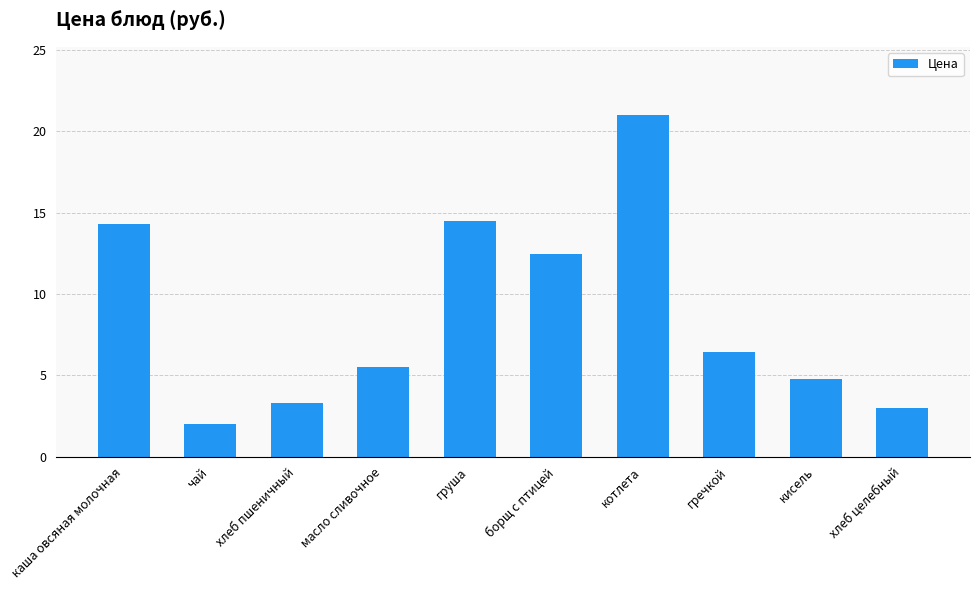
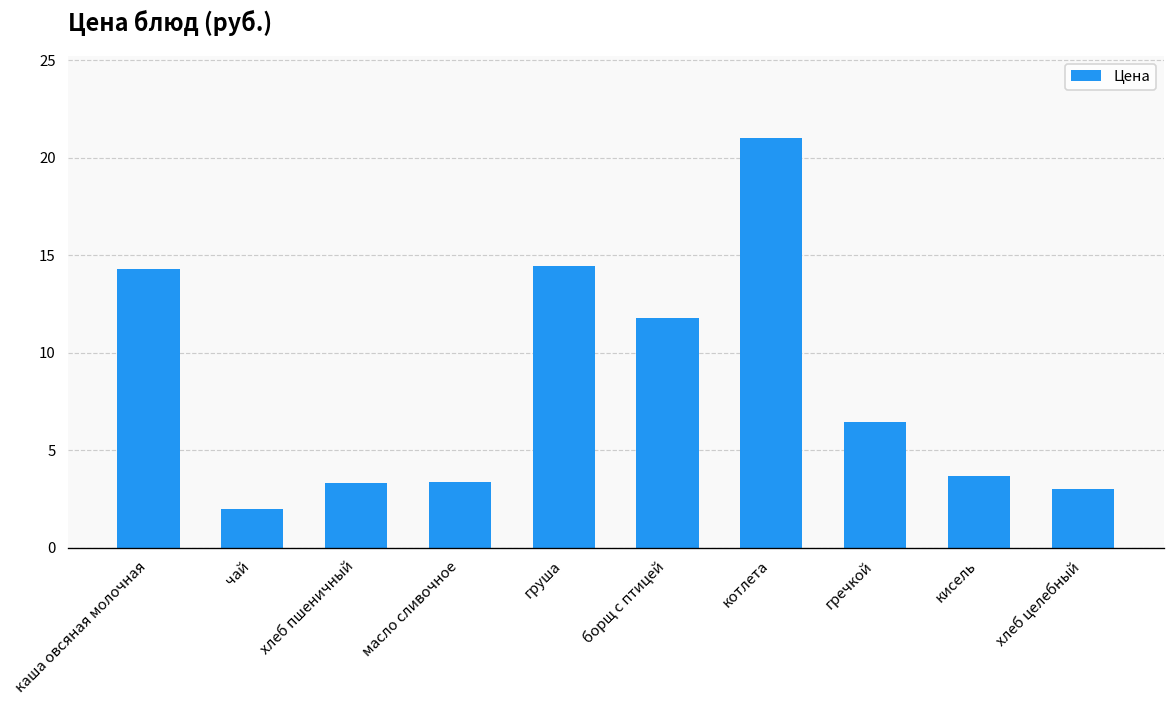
масло сливочное: 5.5 -> 3.4
борщ с птицей: 12.5 -> 11.8
кисель: 4.8 -> 3.7
